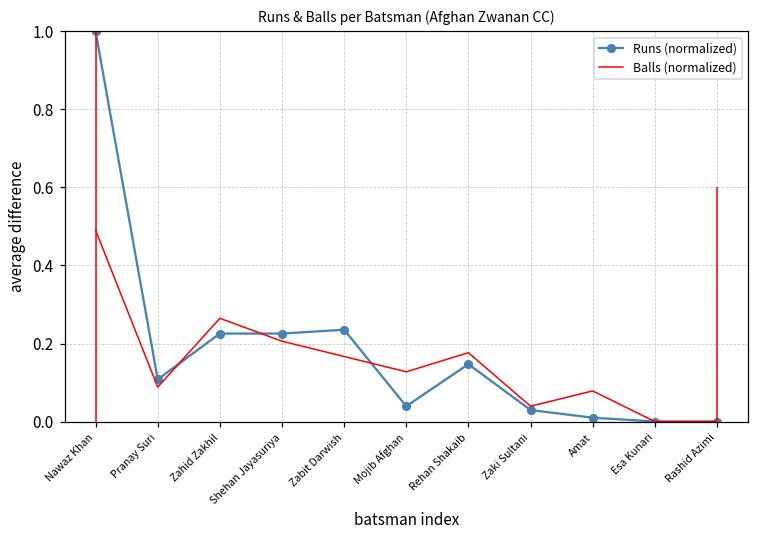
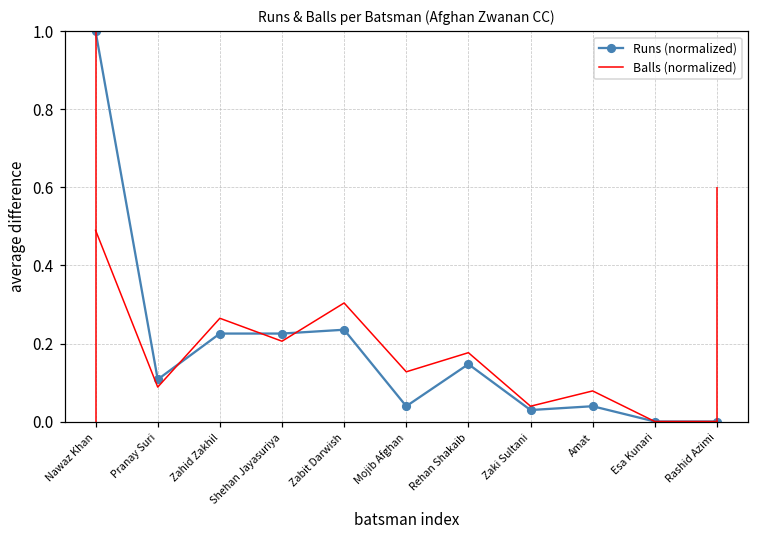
Balls (normalized), Zabit Darwish: 0.17 -> 0.30
Runs (normalized), Amat: 0.01 -> 0.04
